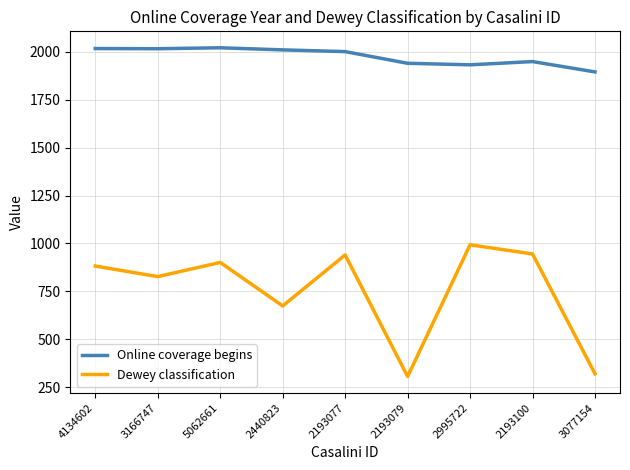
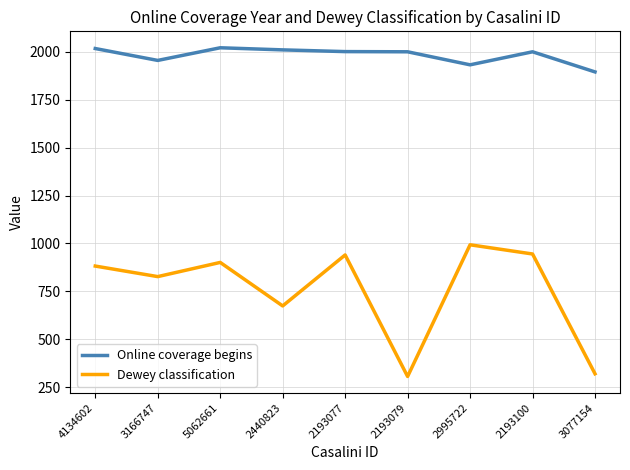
Online coverage begins, 3166747: 2020 -> 1960
Online coverage begins, 2193079: 1940 -> 2000
Online coverage begins, 2193100: 1950 -> 2000
